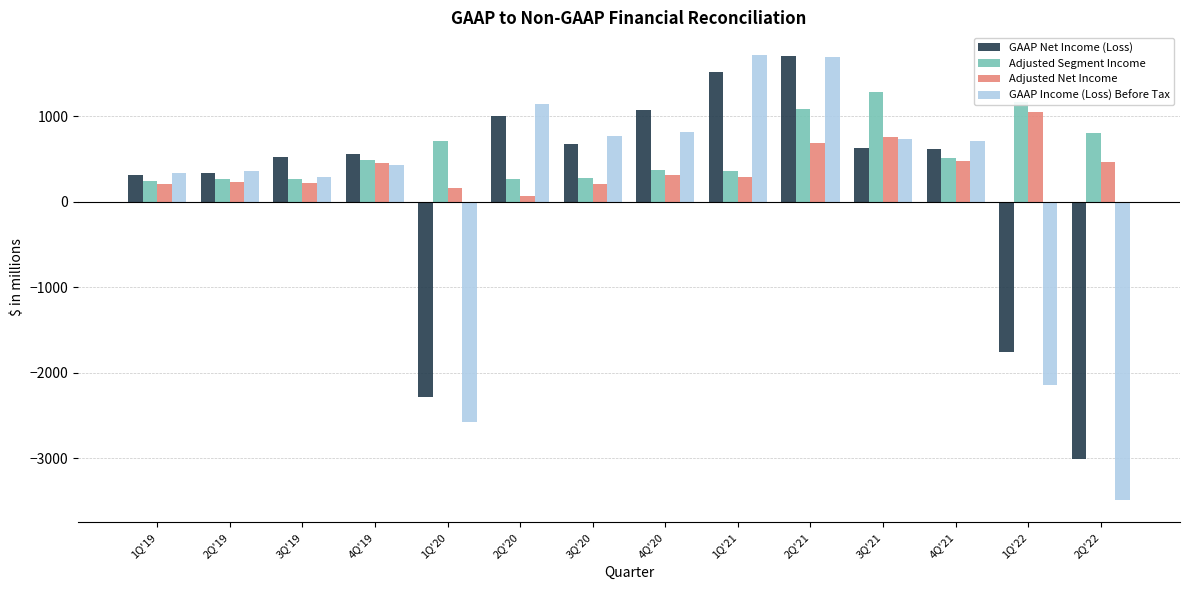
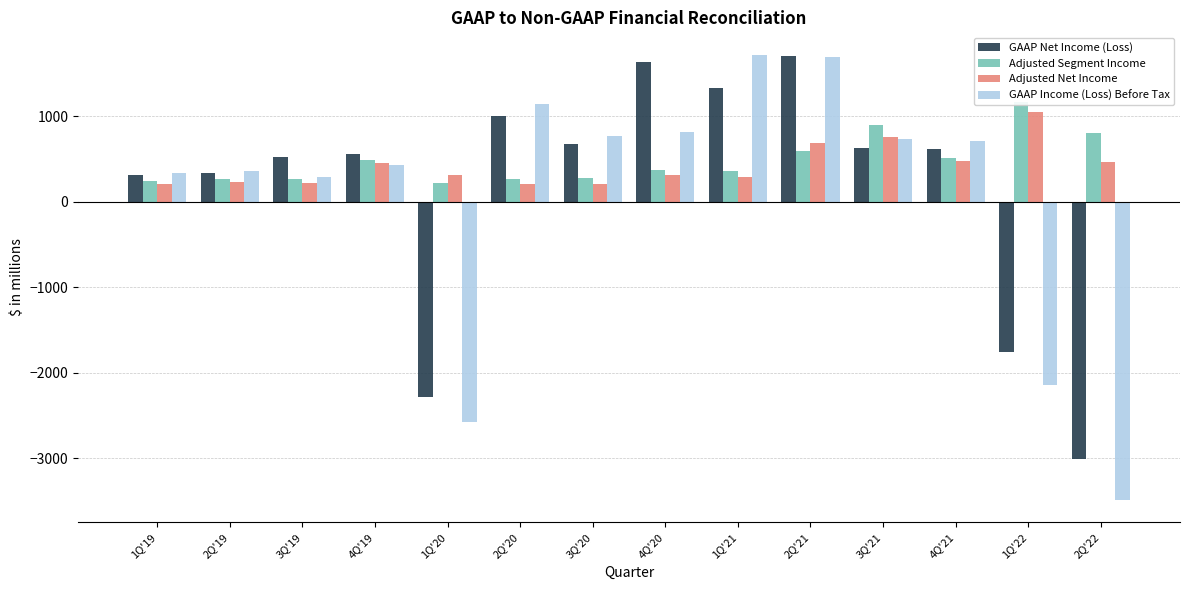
Adjusted Segment Income, 1Q'20: 700 -> 200
Adjusted Net Income, 1Q'20: 200 -> 300
Adjusted Net Income, 2Q'20: 100 -> 200
GAAP Net Income (Loss), 4Q'20: 1100 -> 1600
GAAP Net Income (Loss), 1Q'21: 1500 -> 1300
Adjusted Segment Income, 2Q'21: 1100 -> 600
Adjusted Segment Income, 3Q'21: 1300 -> 900
